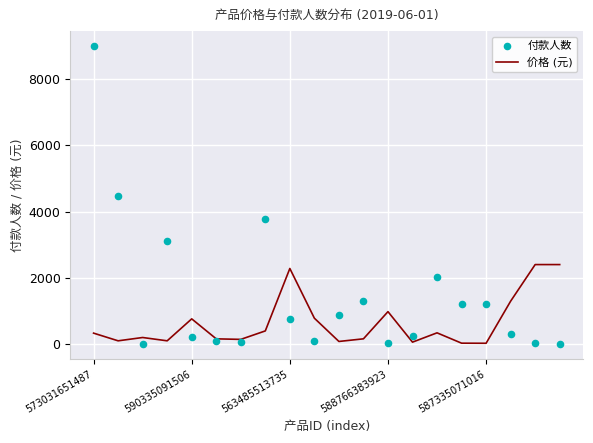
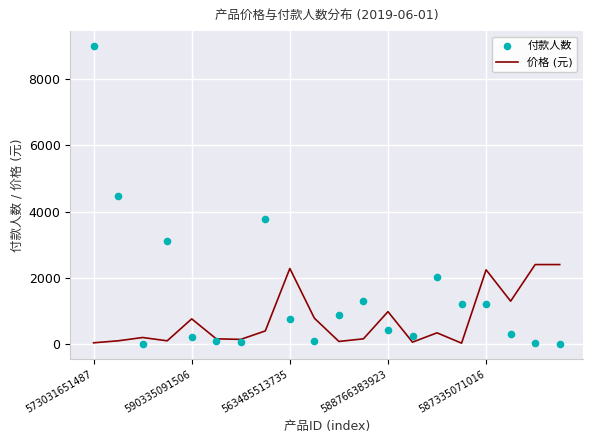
价格 (元), 573031651487: 300 -> 0
付款人数, 588766383923: 0 -> 400
价格 (元), 587335071016: 0 -> 2200
